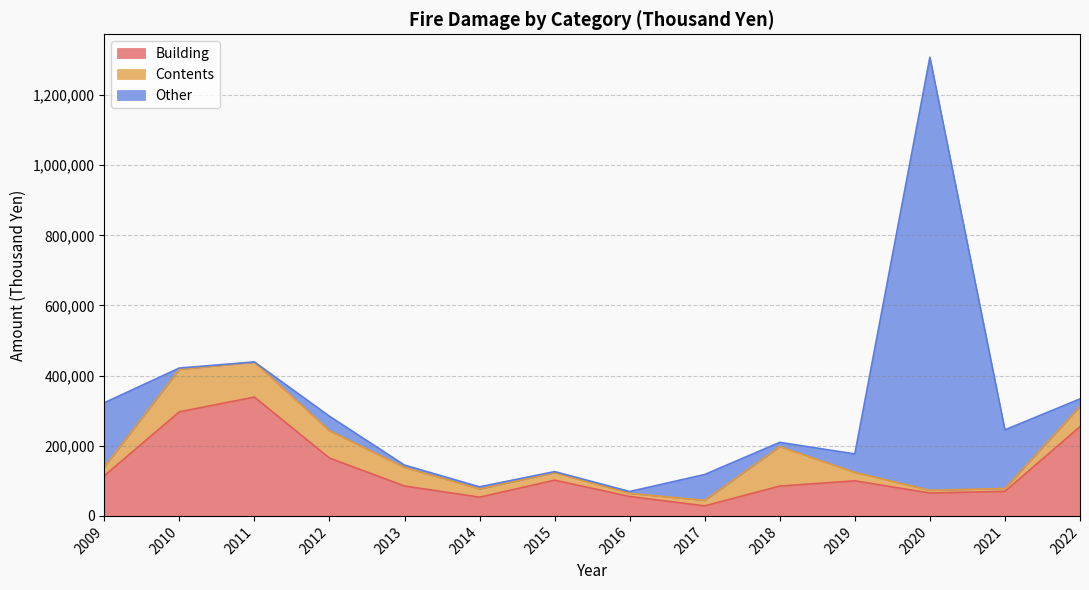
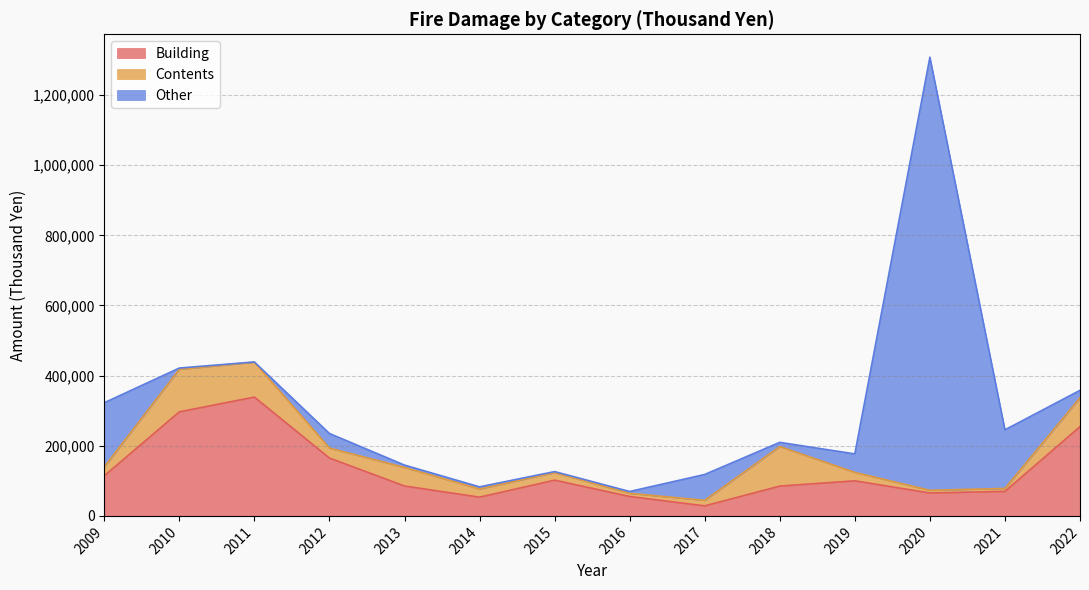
Contents, 2012: 80,000 -> 30,000
Contents, 2022: 60,000 -> 80,000
